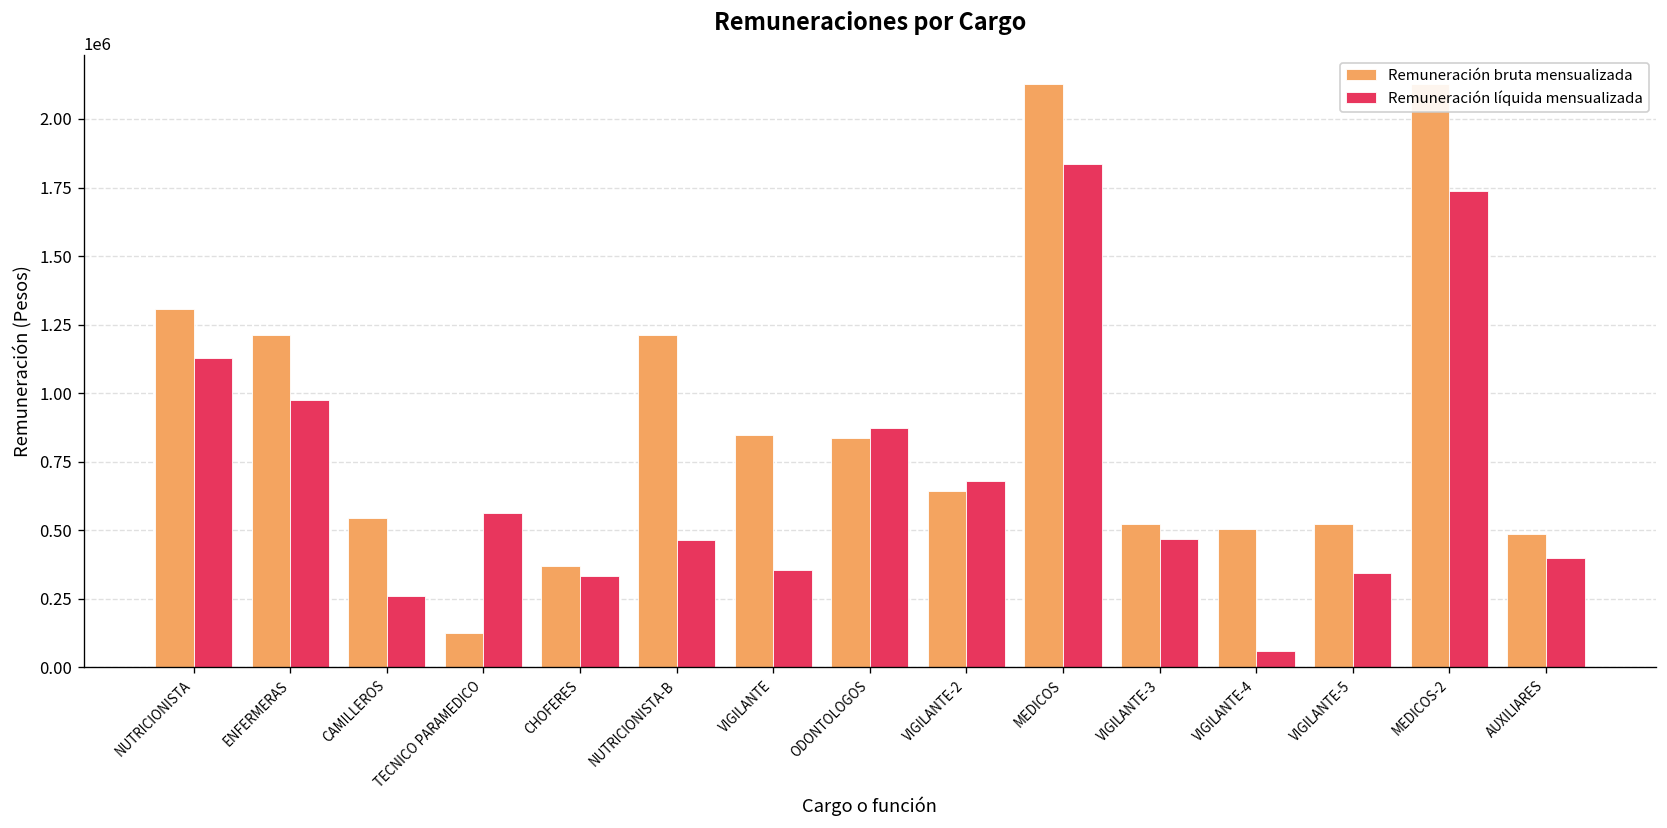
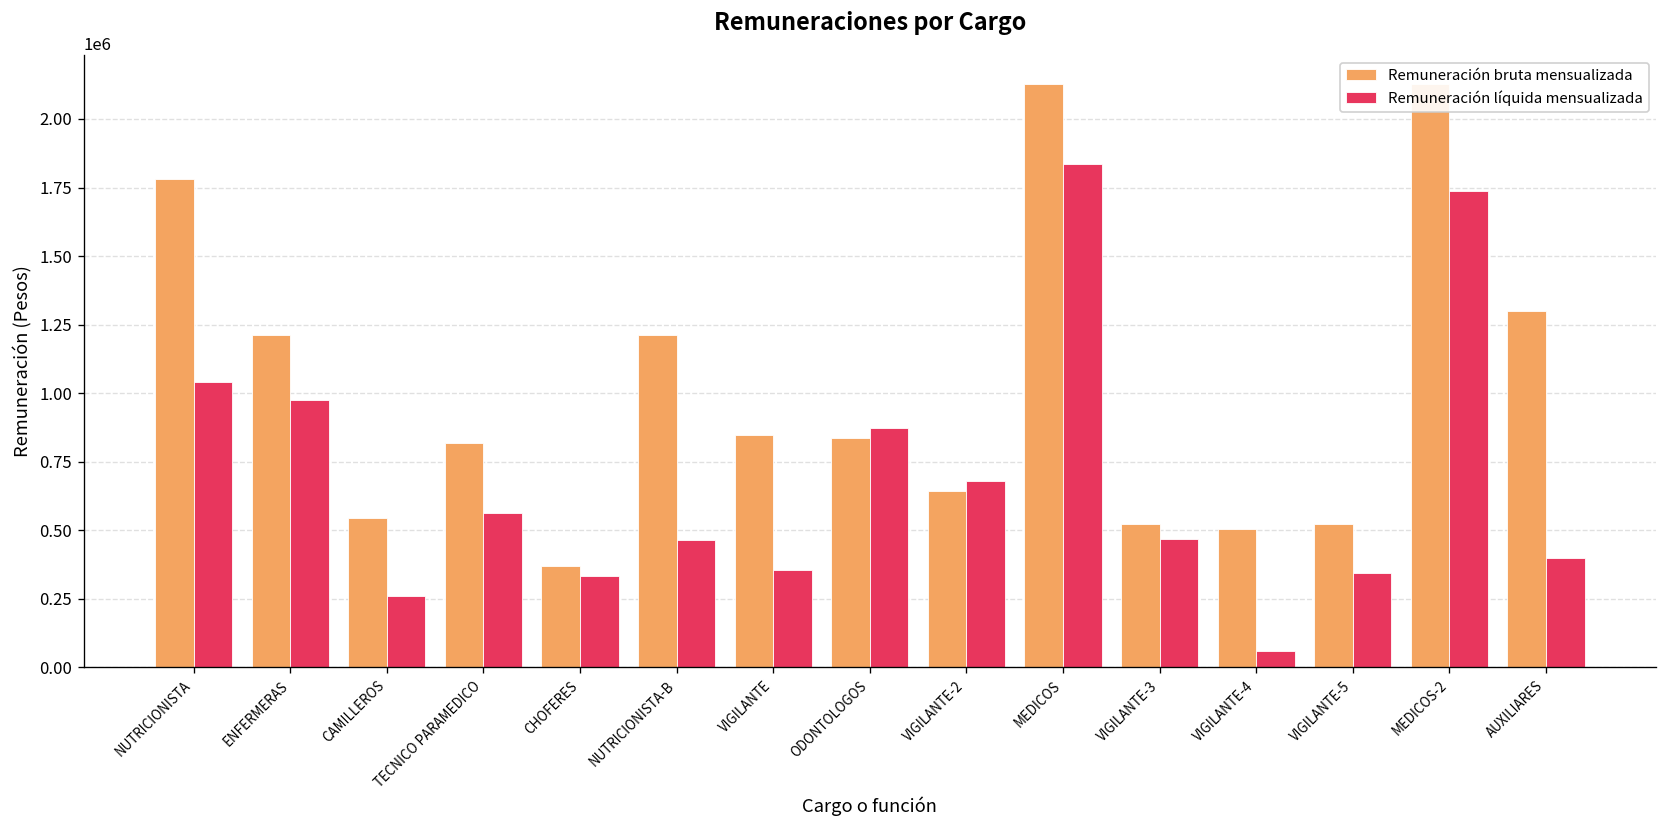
Remuneración bruta mensualizada, NUTRICIONISTA: 1310000 -> 1780000
Remuneración líquida mensualizada, NUTRICIONISTA: 1130000 -> 1040000
Remuneración bruta mensualizada, TECNICO PARAMEDICO: 130000 -> 820000
Remuneración bruta mensualizada, AUXILIARES: 490000 -> 1300000
